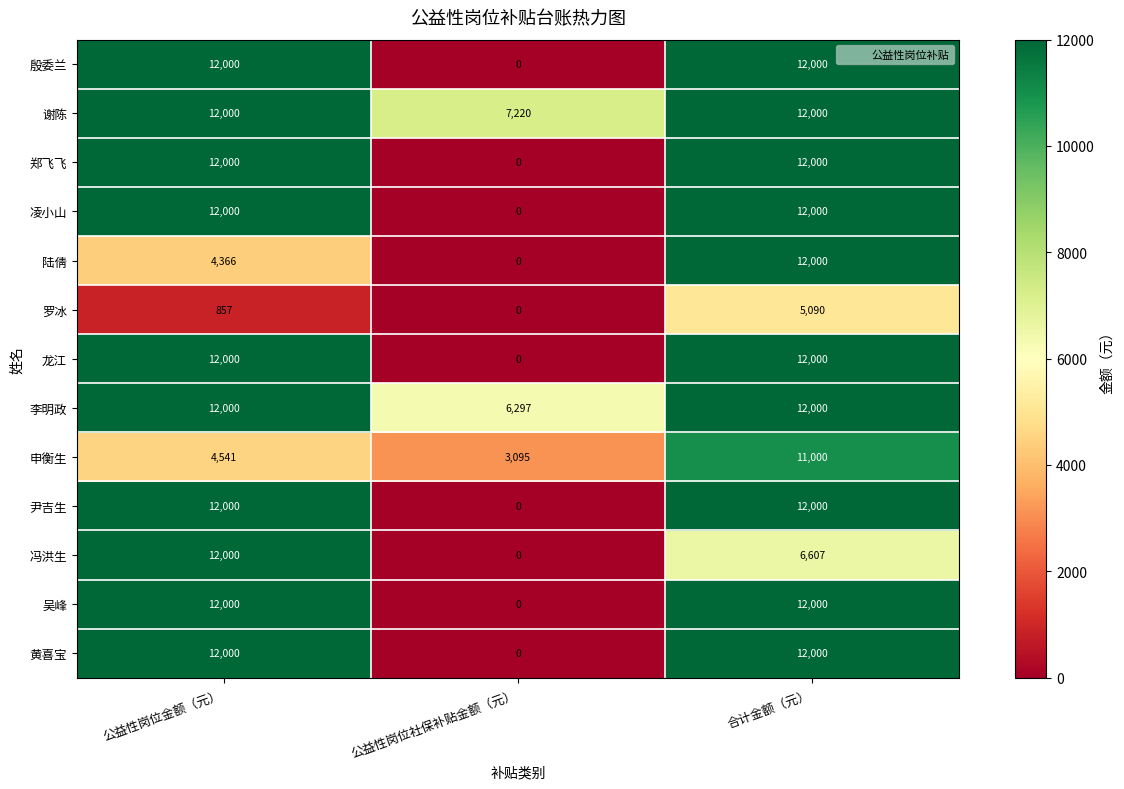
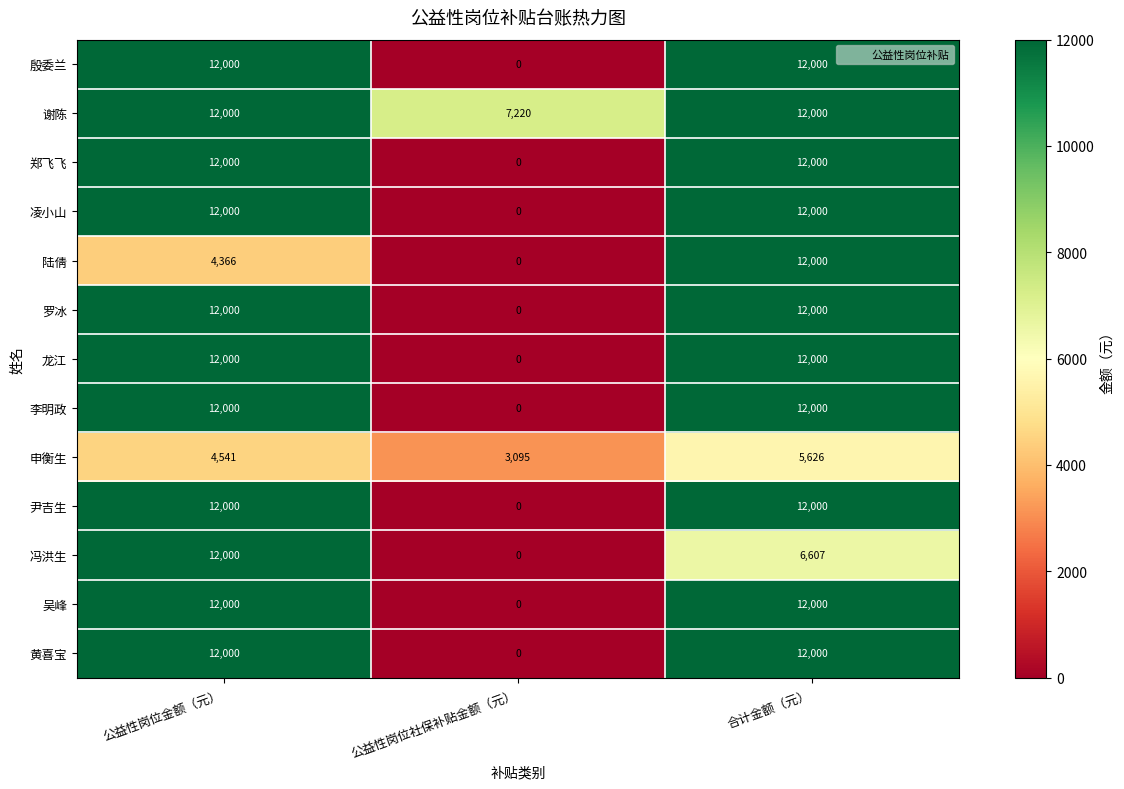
罗冰, 公益性岗位金额（元）: 857 -> 12,000
罗冰, 合计金额（元）: 5,090 -> 12,000
李明政, 公益性岗位社保补贴金额（元）: 6,297 -> 0
申衡生, 合计金额（元）: 11,000 -> 5,626
